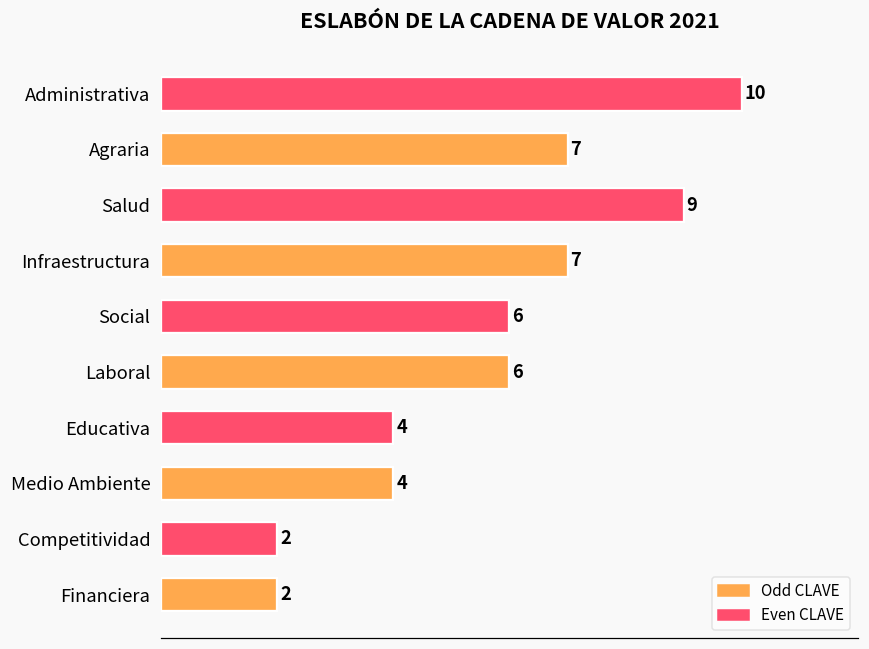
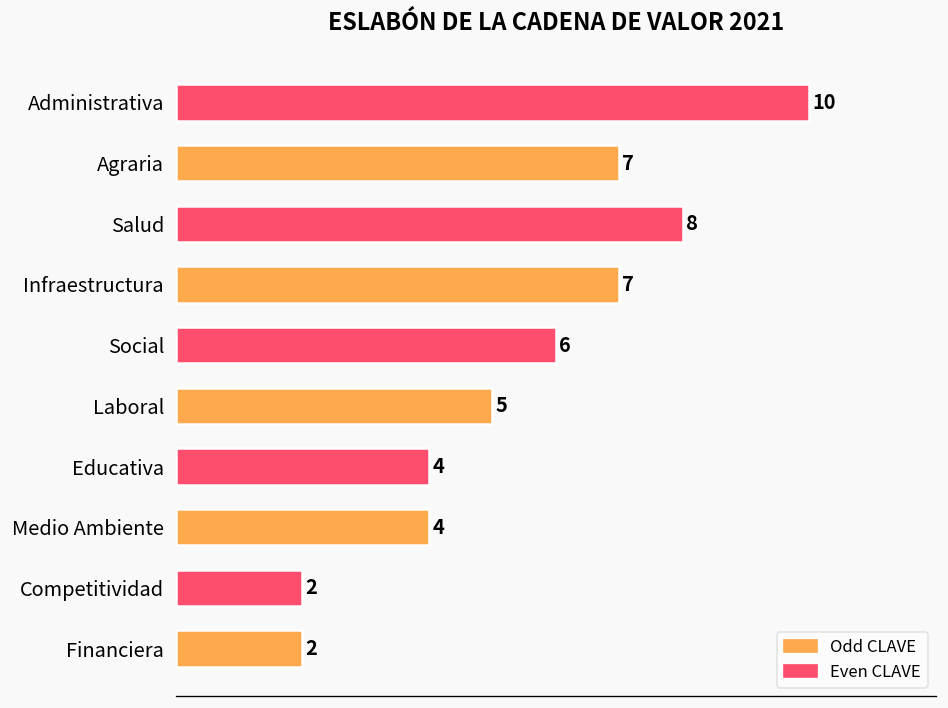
Salud: 9 -> 8
Laboral: 6 -> 5
